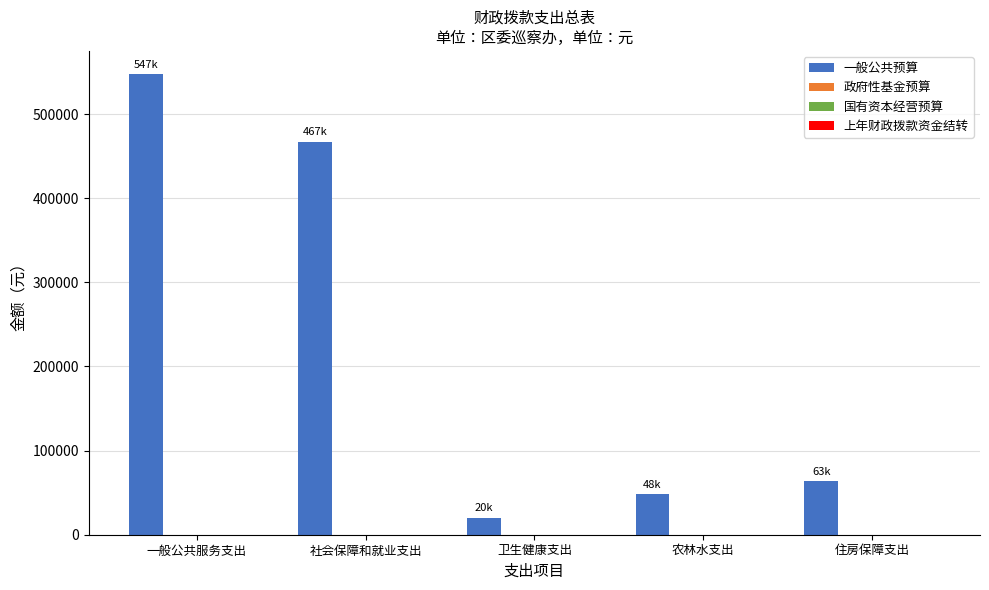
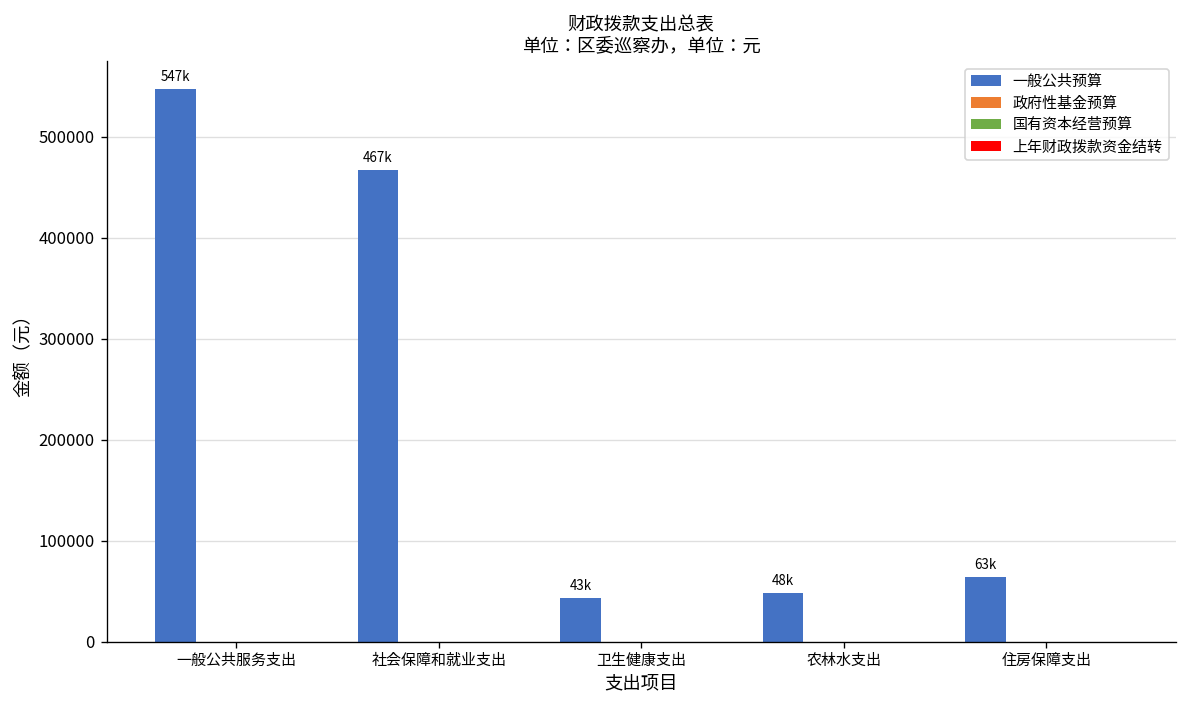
一般公共预算, 卫生健康支出: 20k -> 43k
